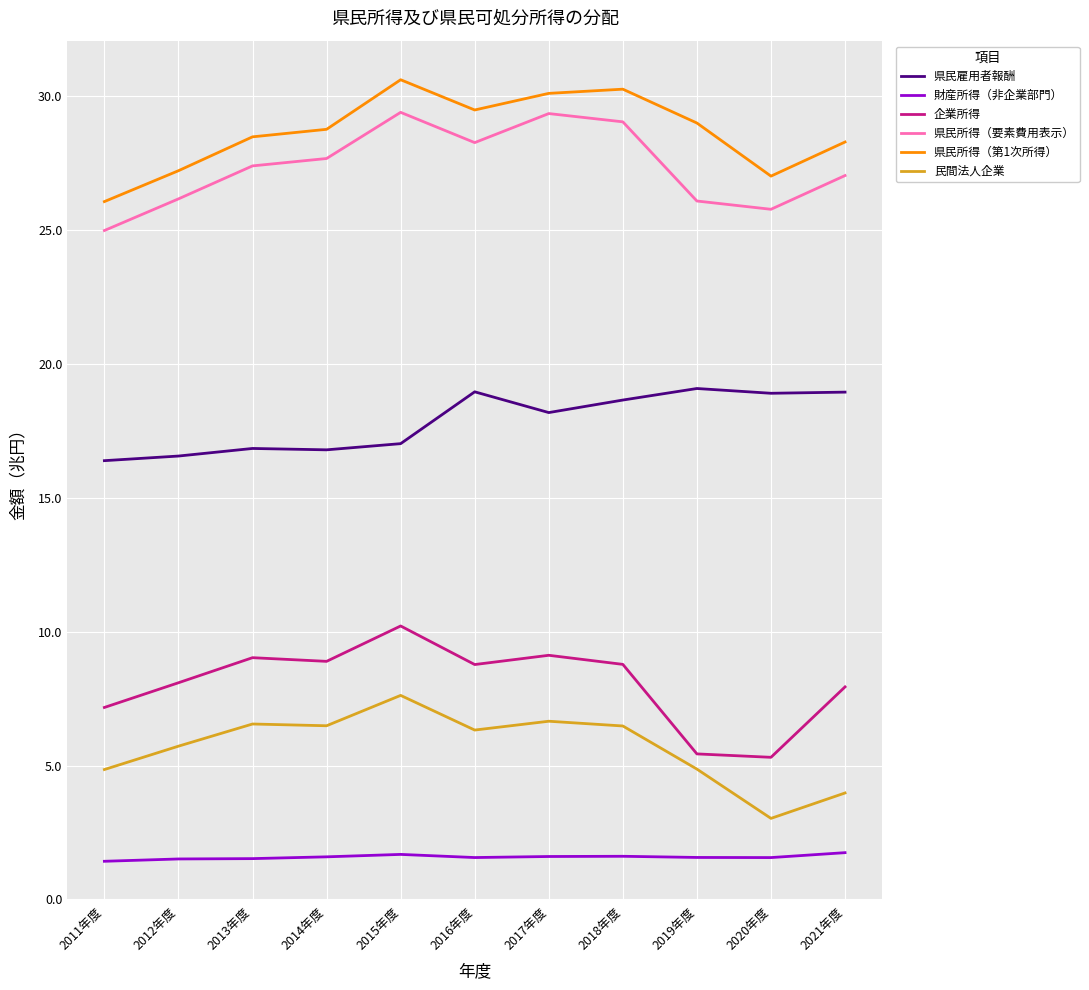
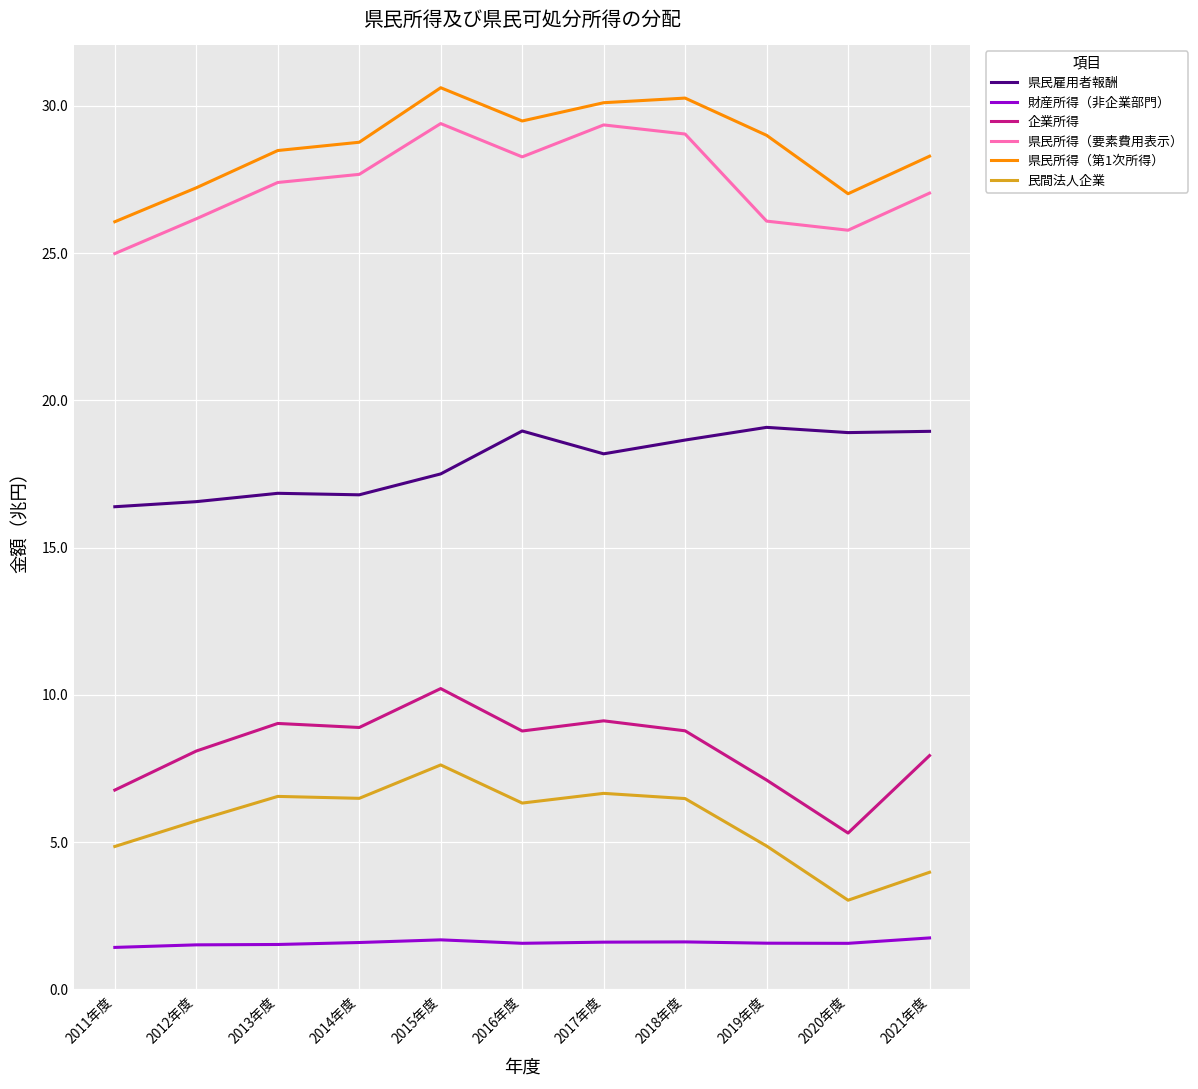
企業所得, 2011年度: 7.2 -> 6.8
県民雇用者報酬, 2015年度: 17.0 -> 17.5
企業所得, 2019年度: 5.4 -> 7.1
